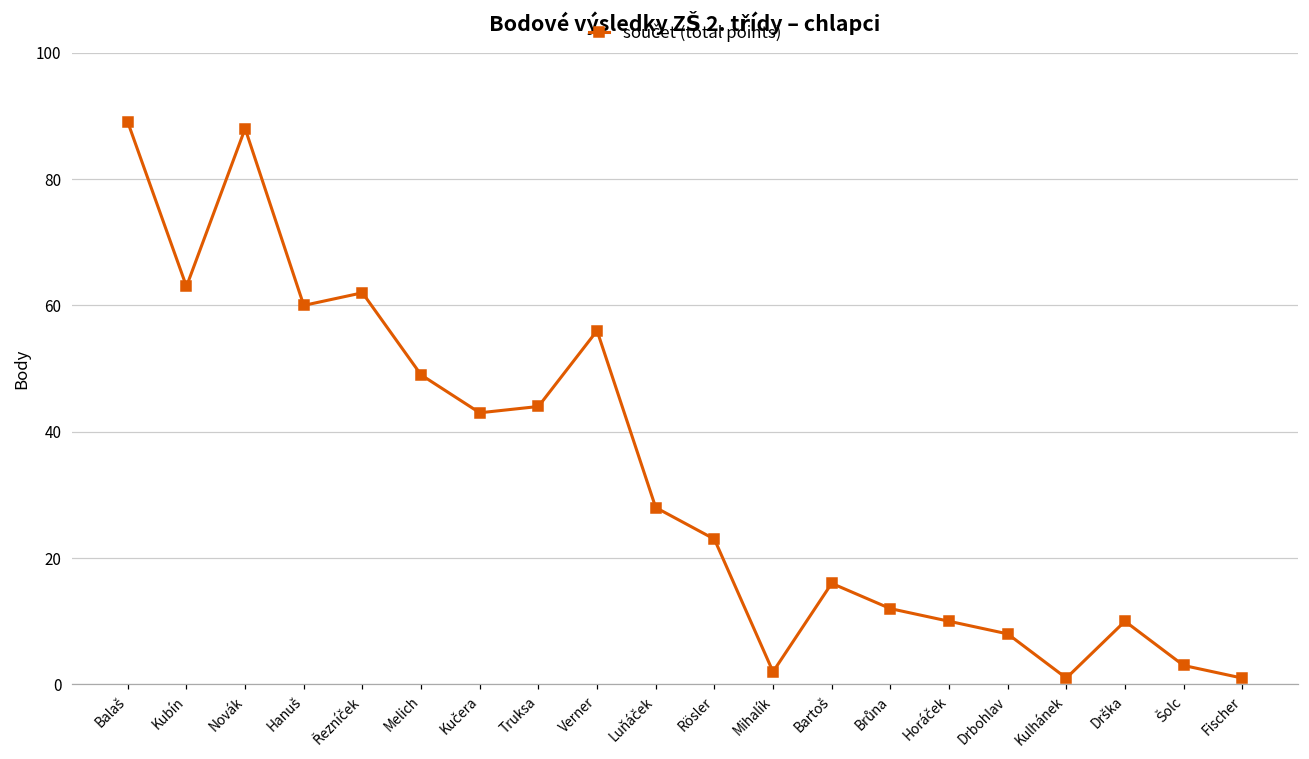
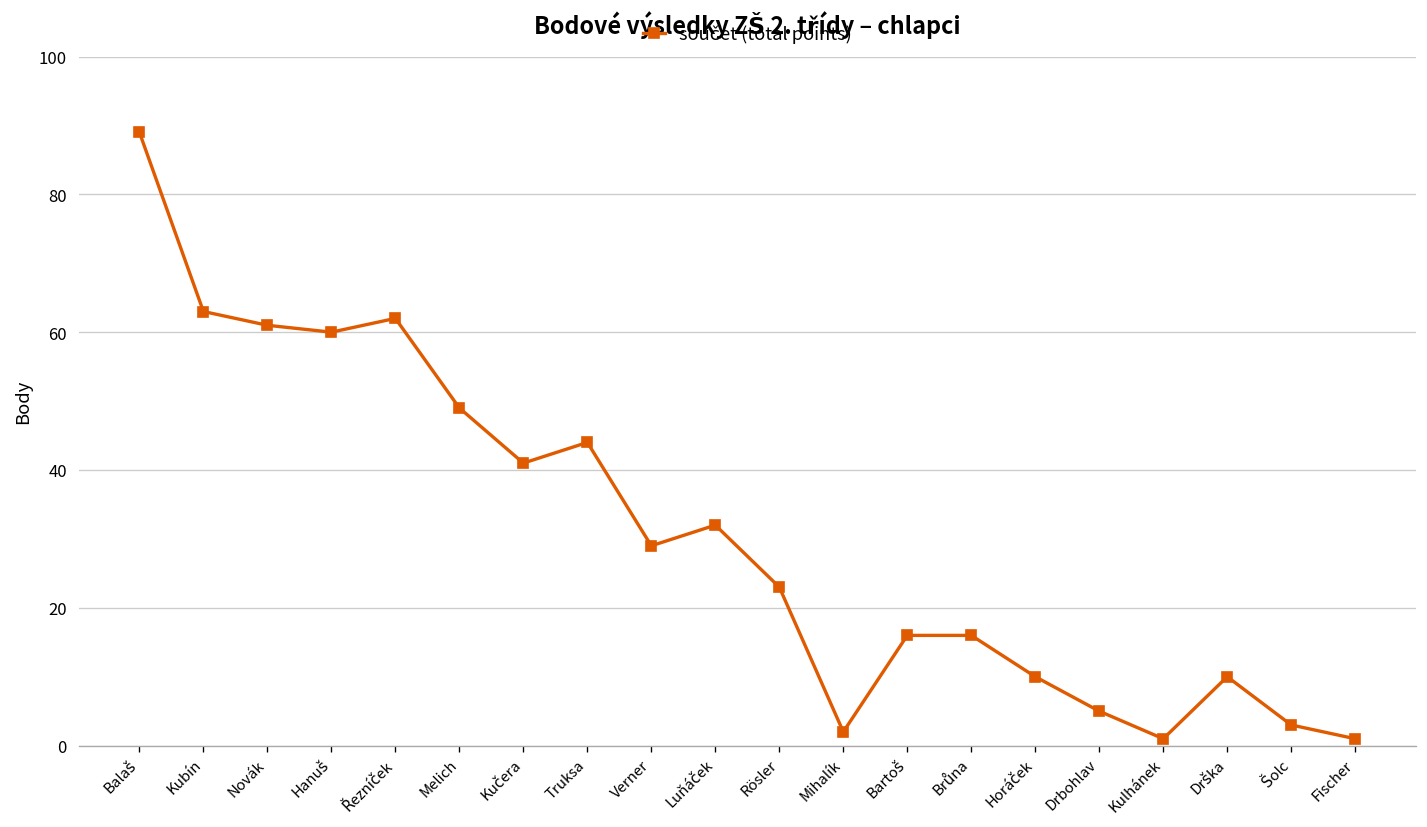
Novák: 88 -> 61
Kučera: 43 -> 41
Verner: 56 -> 29
Luňáček: 28 -> 32
Brůna: 12 -> 16
Drbohlav: 8 -> 5
